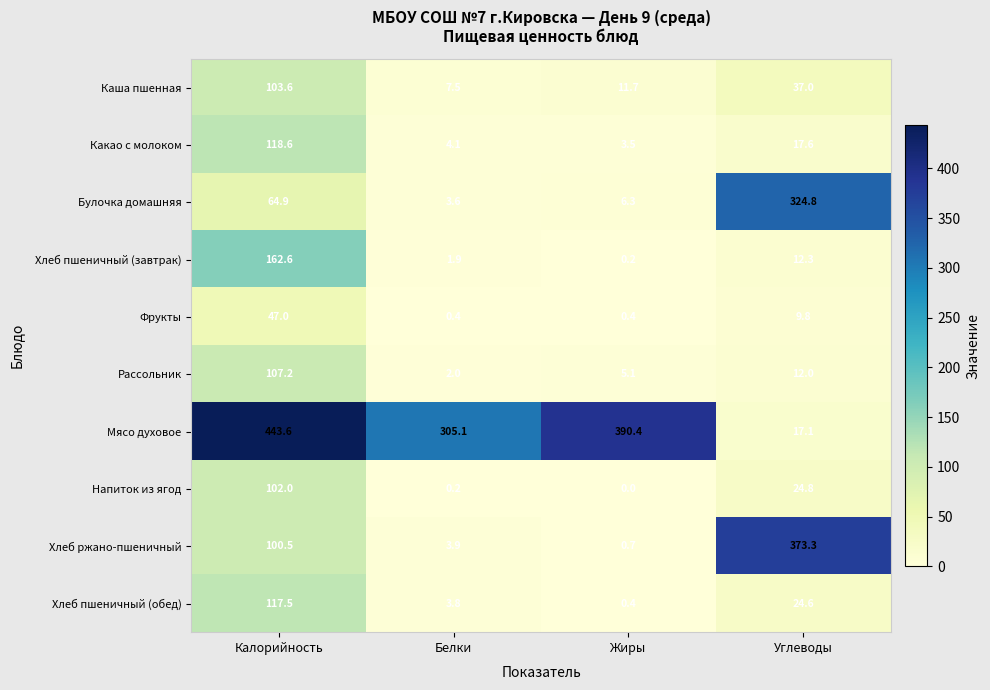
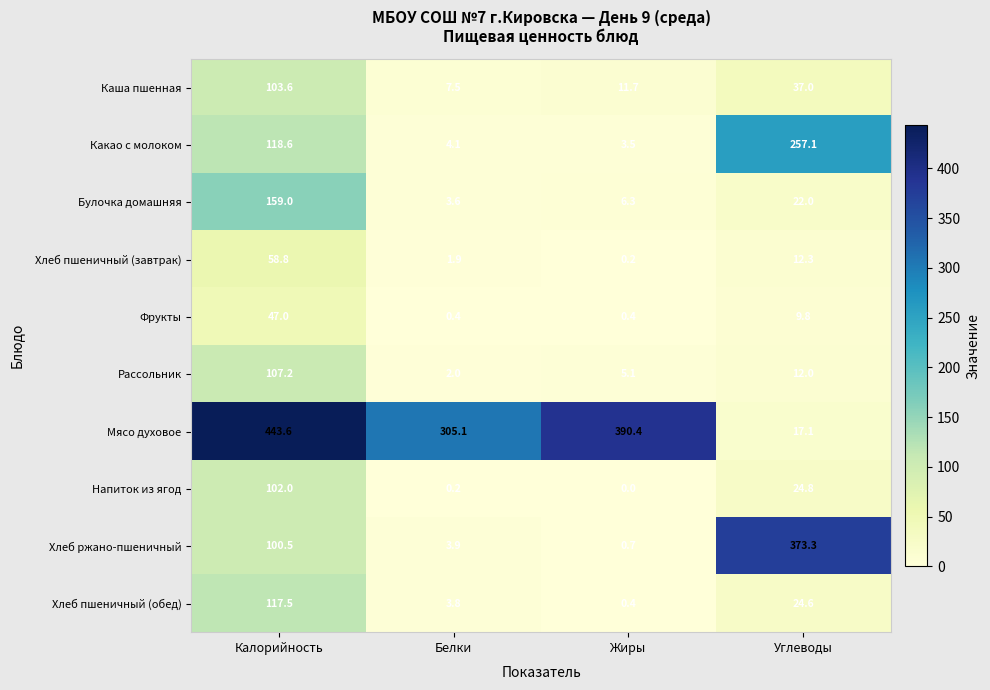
Какао с молоком, Углеводы: 17.6 -> 257.1
Булочка домашняя, Калорийность: 64.9 -> 159.0
Булочка домашняя, Углеводы: 324.8 -> 22.0
Хлеб пшеничный (завтрак), Калорийность: 162.6 -> 58.8
